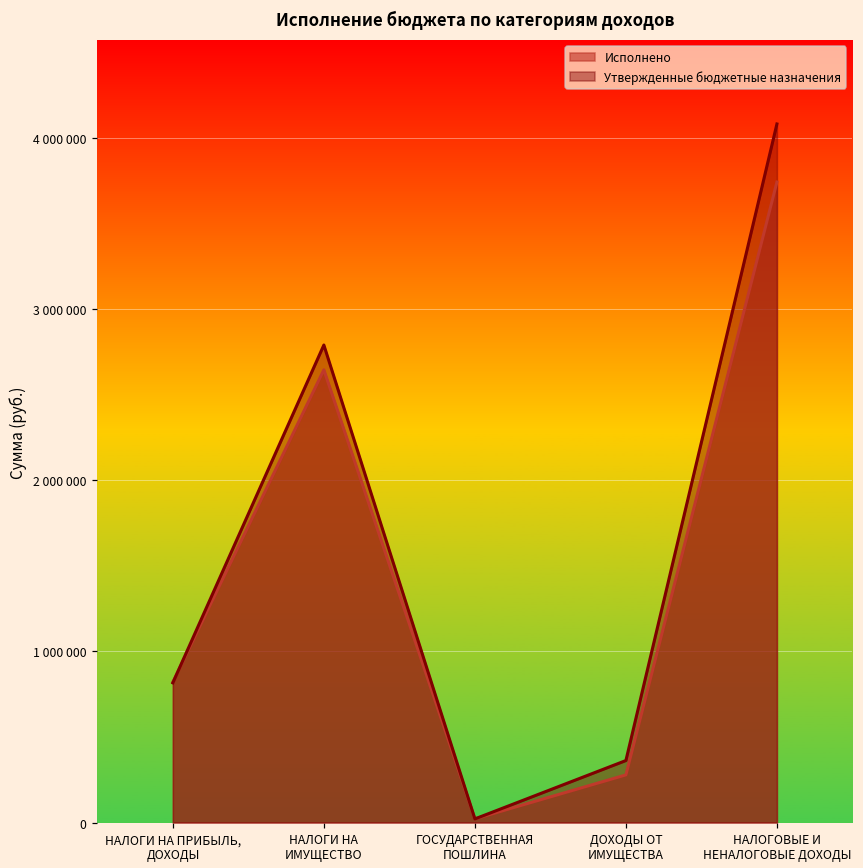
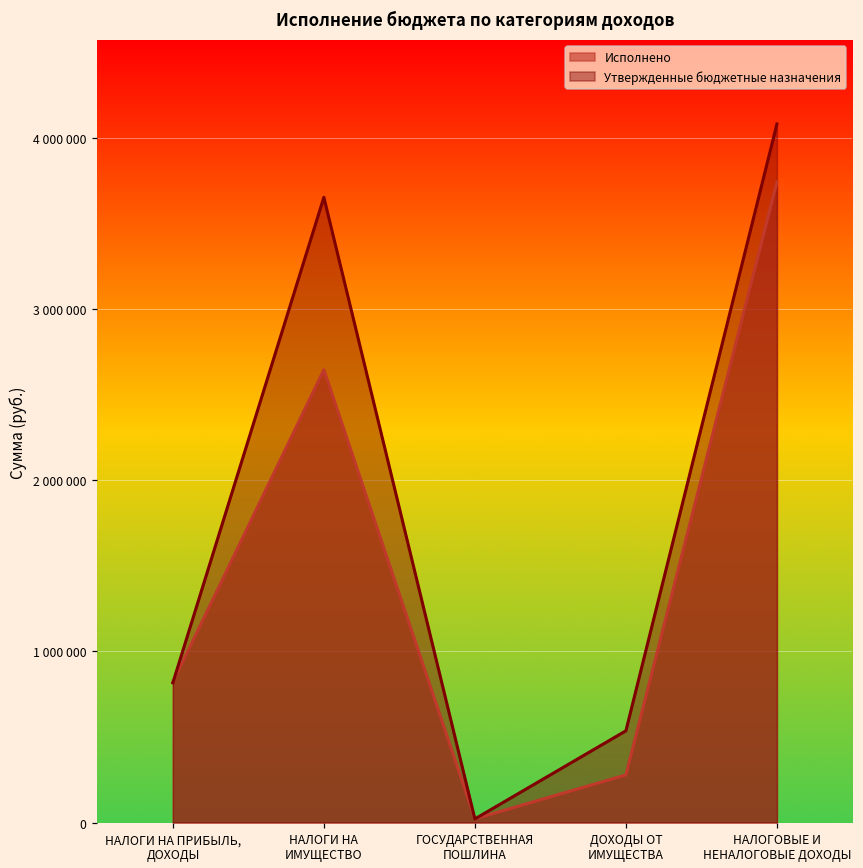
Утвержденные бюджетные назначения, НАЛОГИ НА ИМУЩЕСТВО: 2790000 -> 3650000
Утвержденные бюджетные назначения, ДОХОДЫ ОТ ИМУЩЕСТВА: 360000 -> 540000
